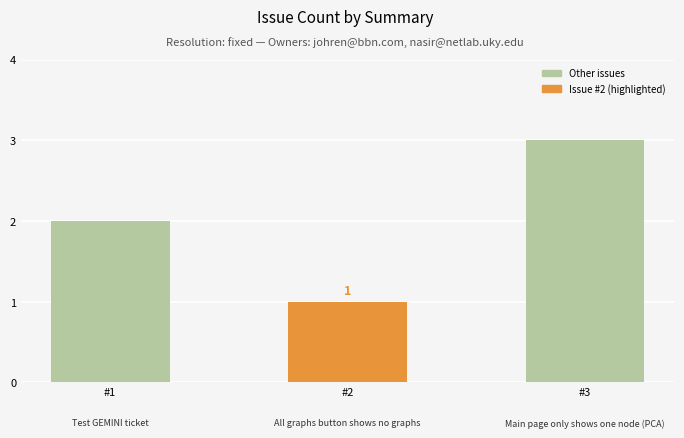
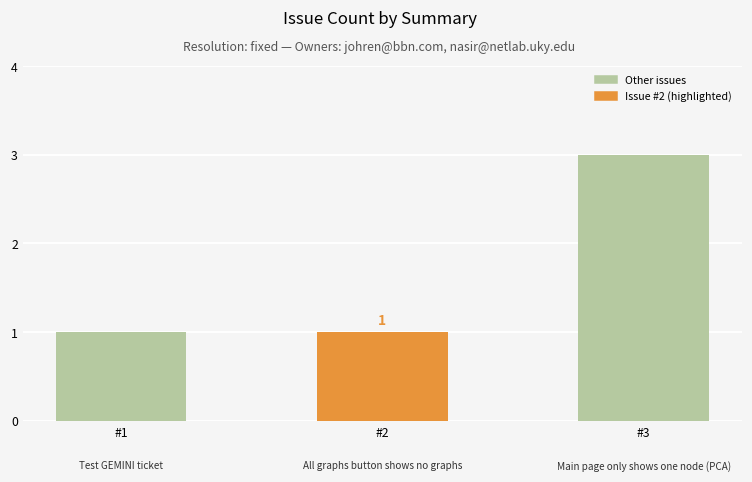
#1: 2 -> 1
